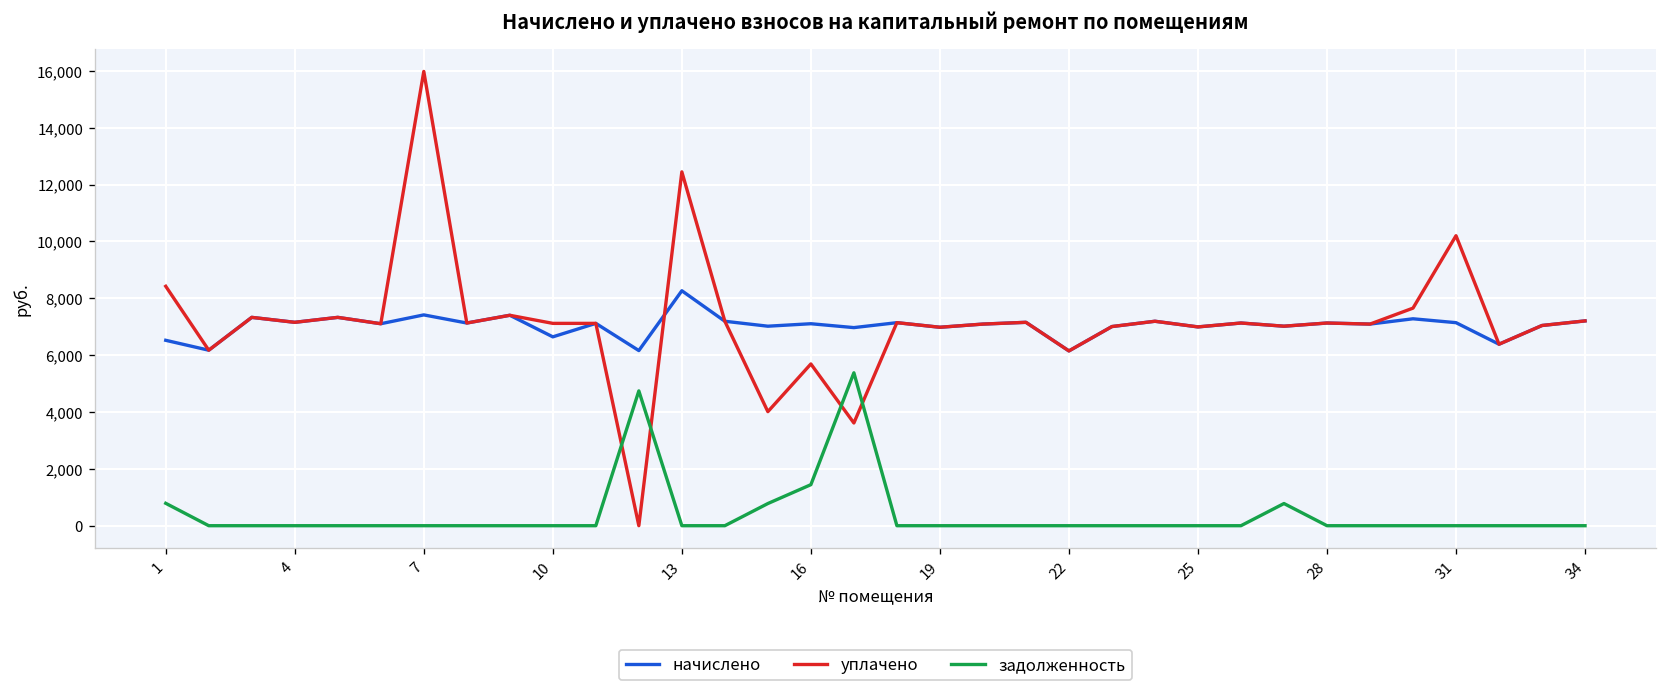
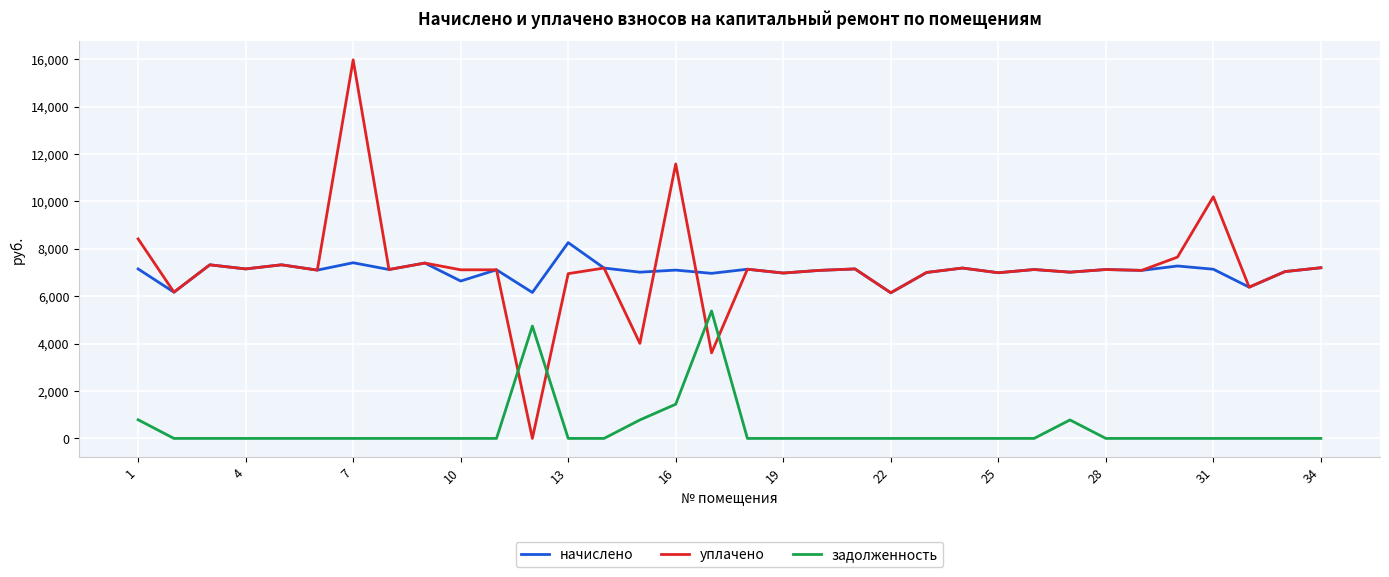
начислено, 1: 6,500 -> 7,200
уплачено, 13: 12,400 -> 7,000
уплачено, 16: 5,700 -> 11,600
